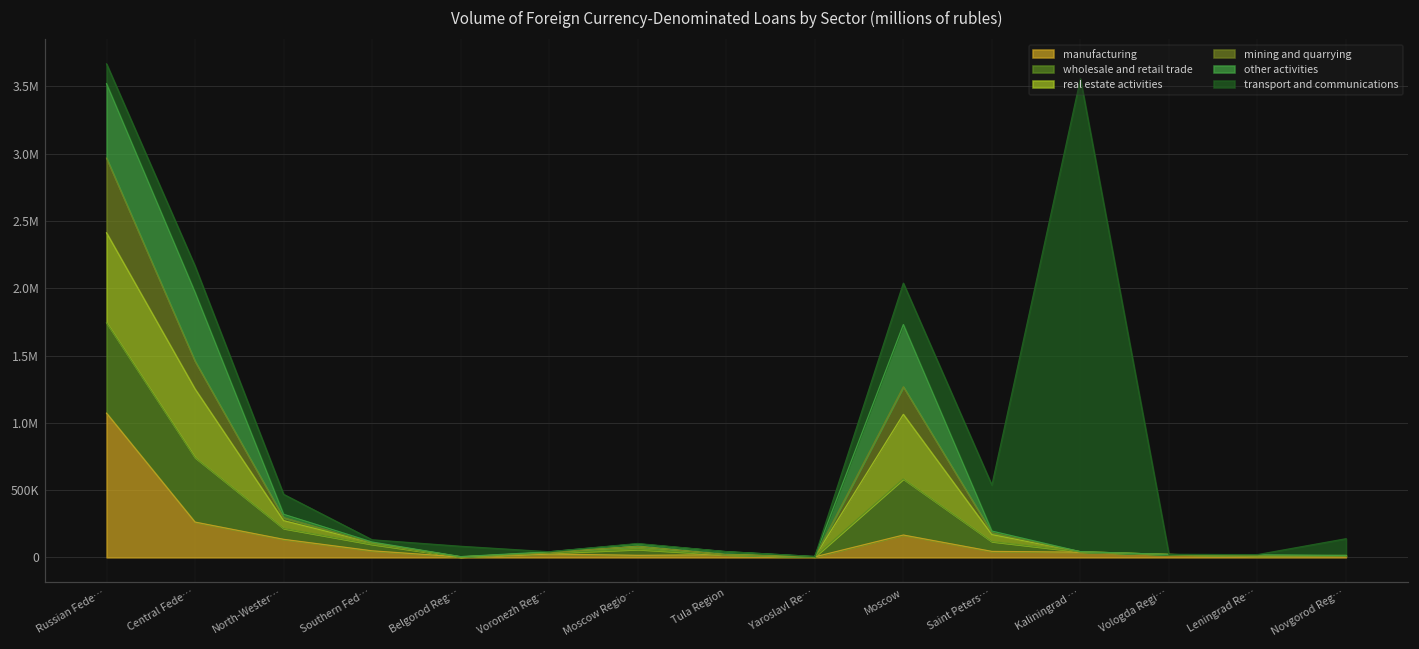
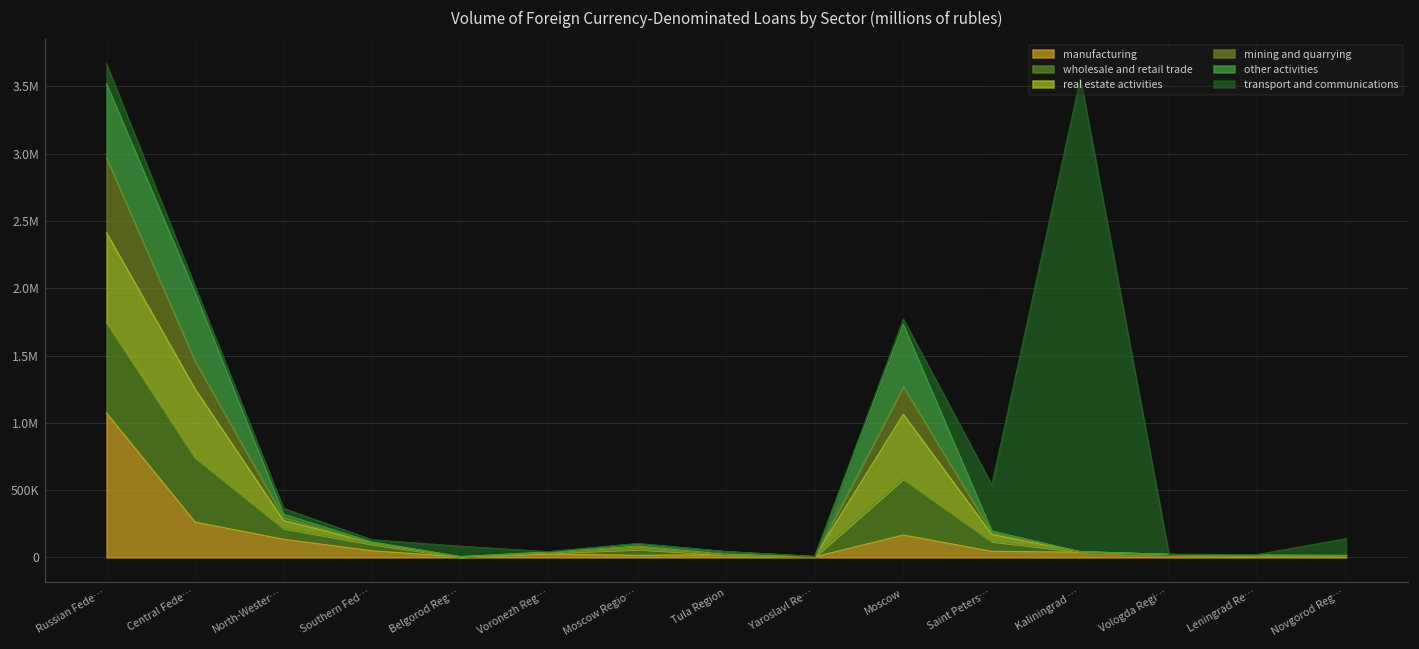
transport and communications, Central Fede…: 190000 -> 40000
transport and communications, North-Wester…: 150000 -> 40000
transport and communications, Moscow: 310000 -> 40000
